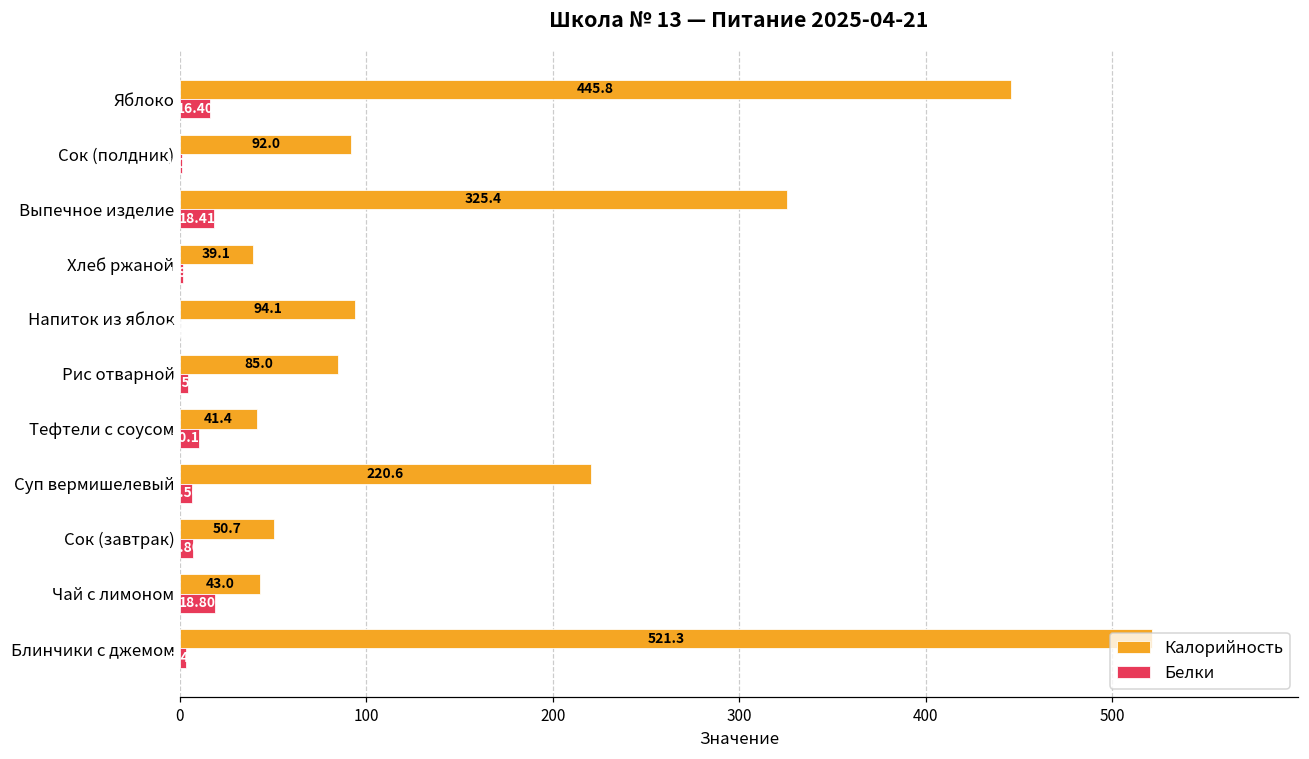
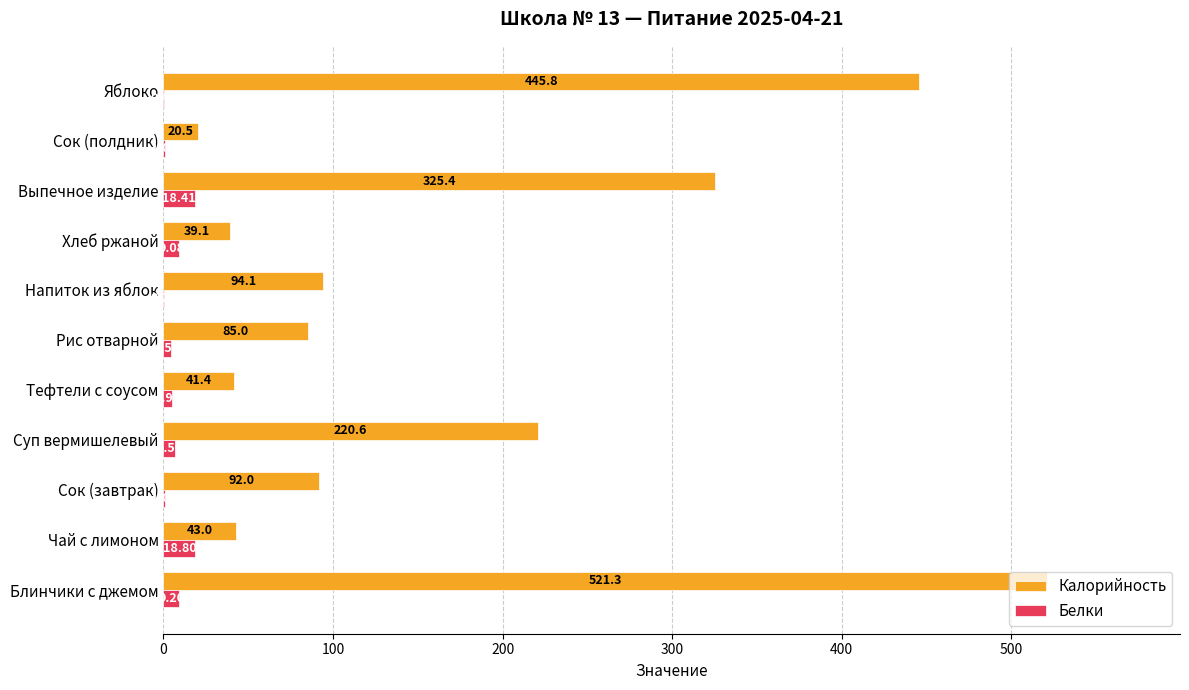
Белки, Яблоко: 16 -> 0
Калорийность, Сок (полдник): 92.0 -> 20.5
Белки, Хлеб ржаной: 2 -> 9
Белки, Тефтели с соусом: 10 -> 5
Калорийность, Сок (завтрак): 50.7 -> 92.0
Белки, Сок (завтрак): 7 -> 1
Белки, Блинчики с джемом: 3 -> 9
